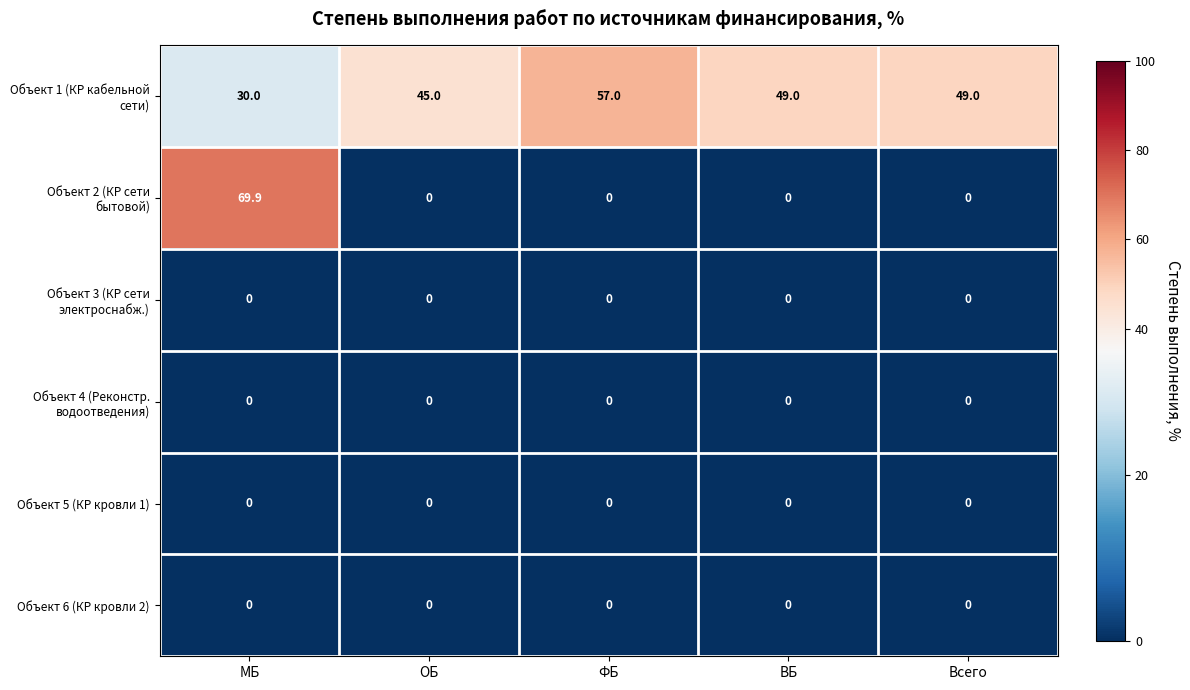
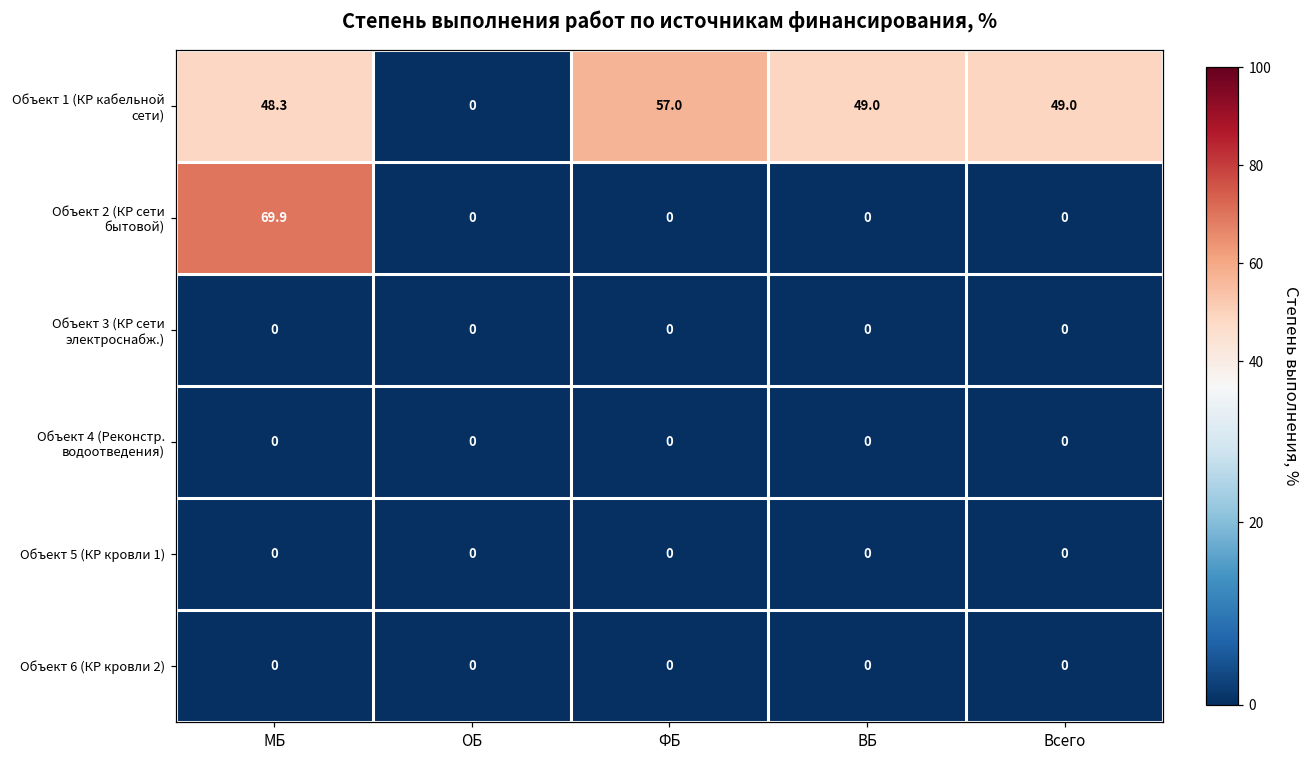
Объект 1 (КР кабельной сети), МБ: 30.0 -> 48.3
Объект 1 (КР кабельной сети), ОБ: 45.0 -> 0
